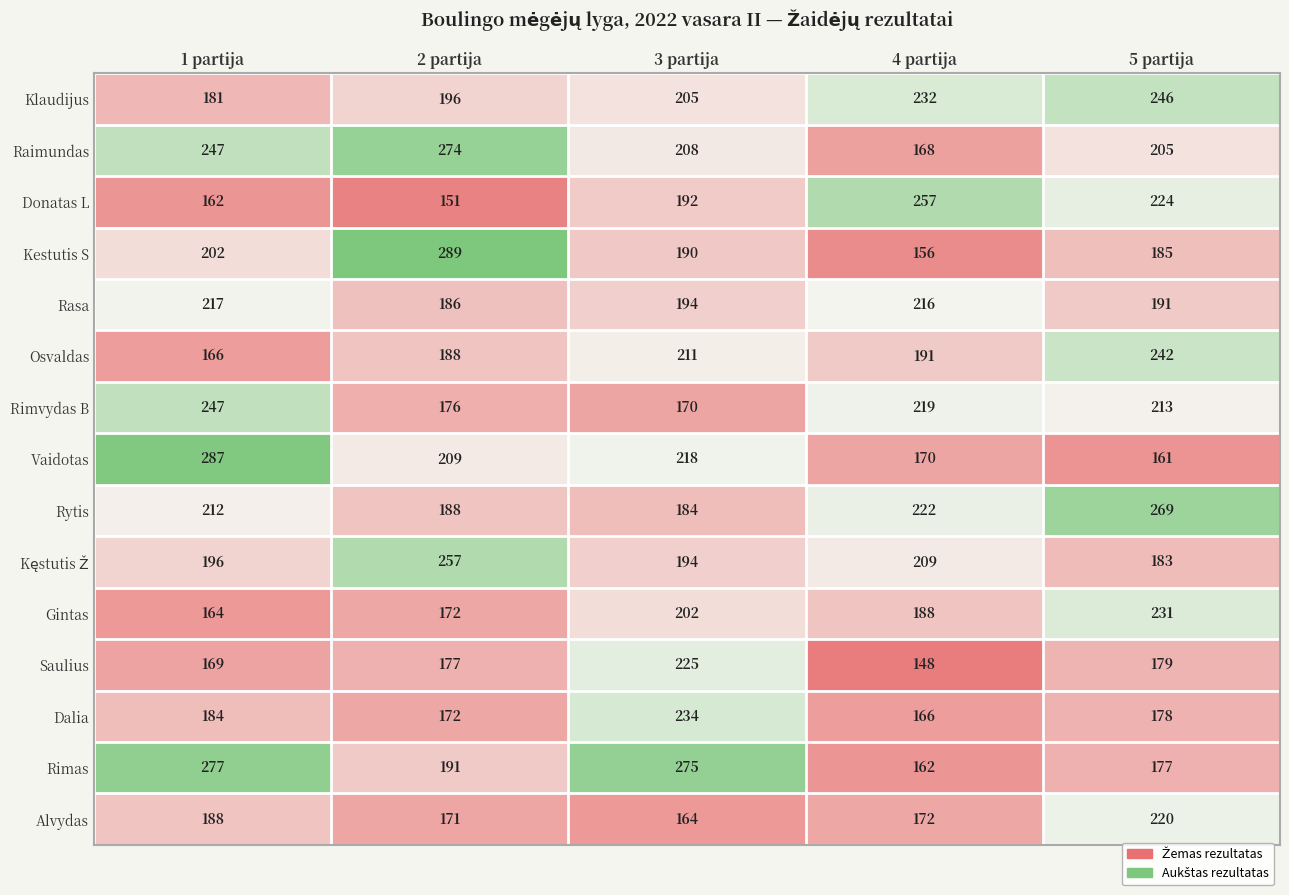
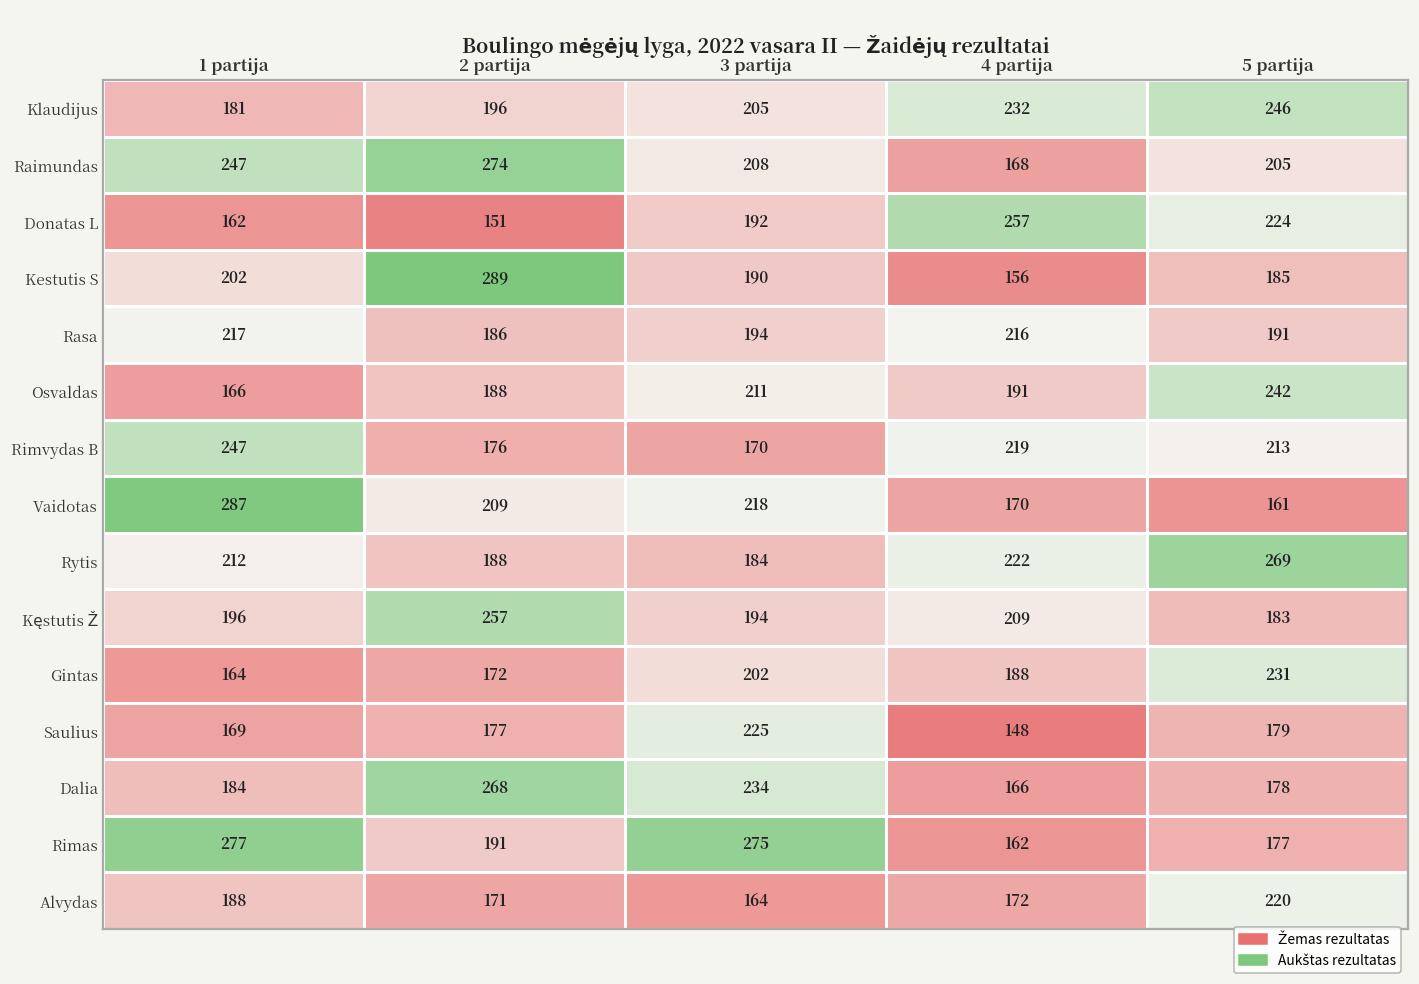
Dalia, 2 partija: 172 -> 268
